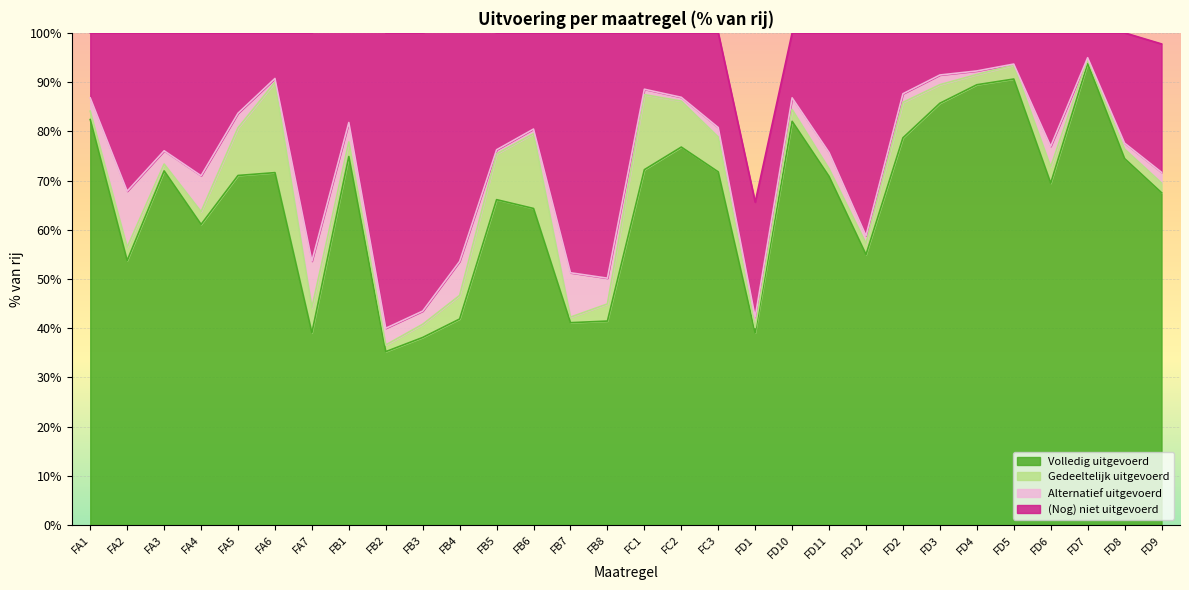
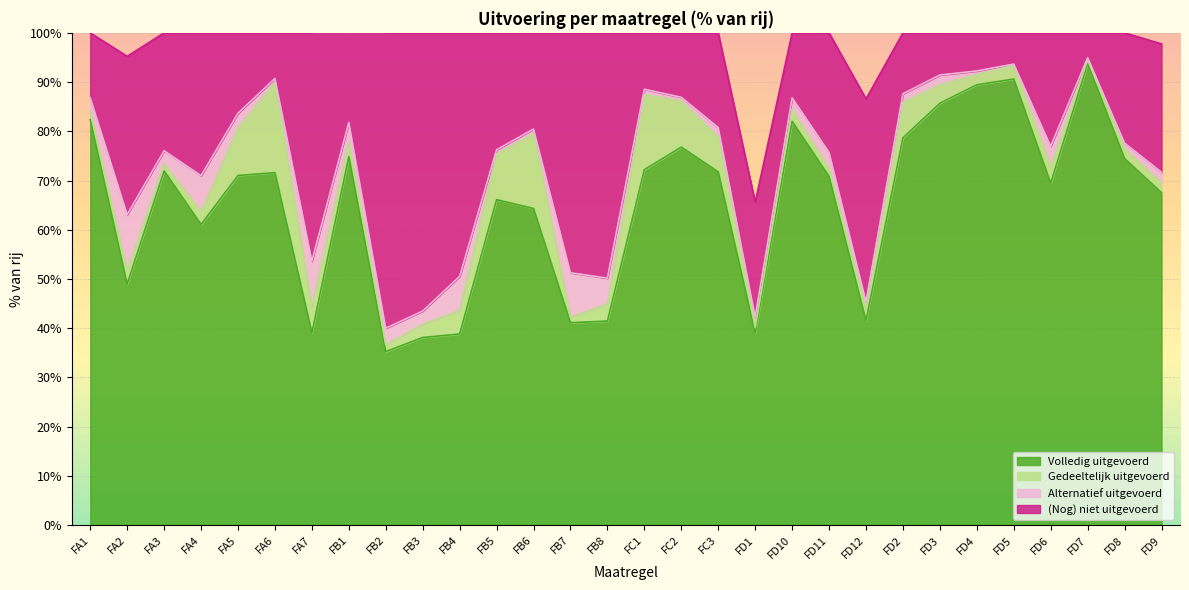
Volledig uitgevoerd, FA2: 54% -> 49%
Volledig uitgevoerd, FB4: 42% -> 39%
Volledig uitgevoerd, FD12: 55% -> 42%
